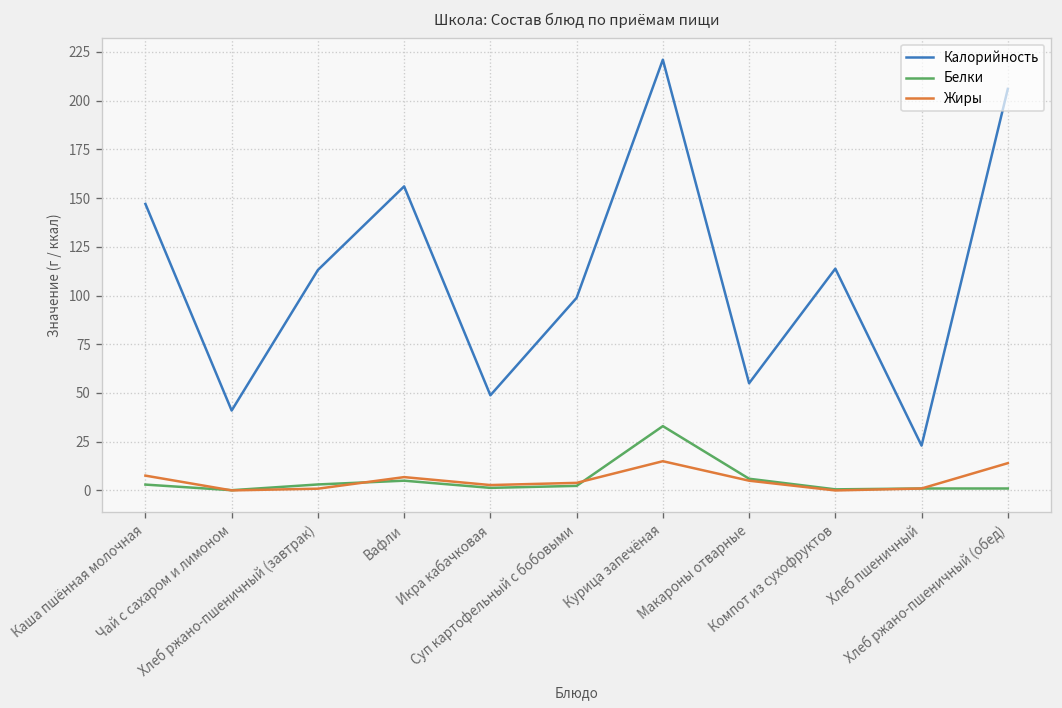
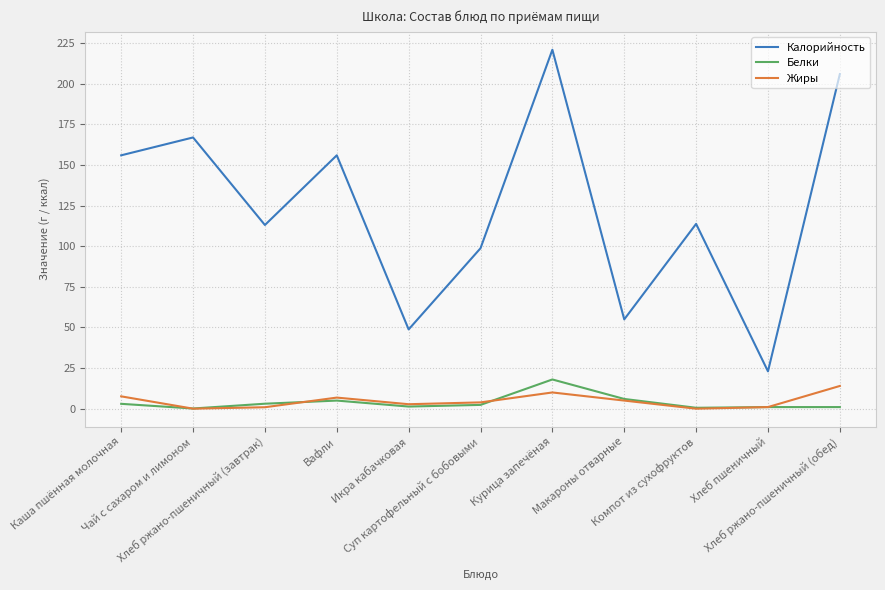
Калорийность, Каша пшённая молочная: 147 -> 156
Калорийность, Чай с сахаром и лимоном: 41 -> 167
Белки, Курица запечёная: 33 -> 18
Жиры, Курица запечёная: 15 -> 10
